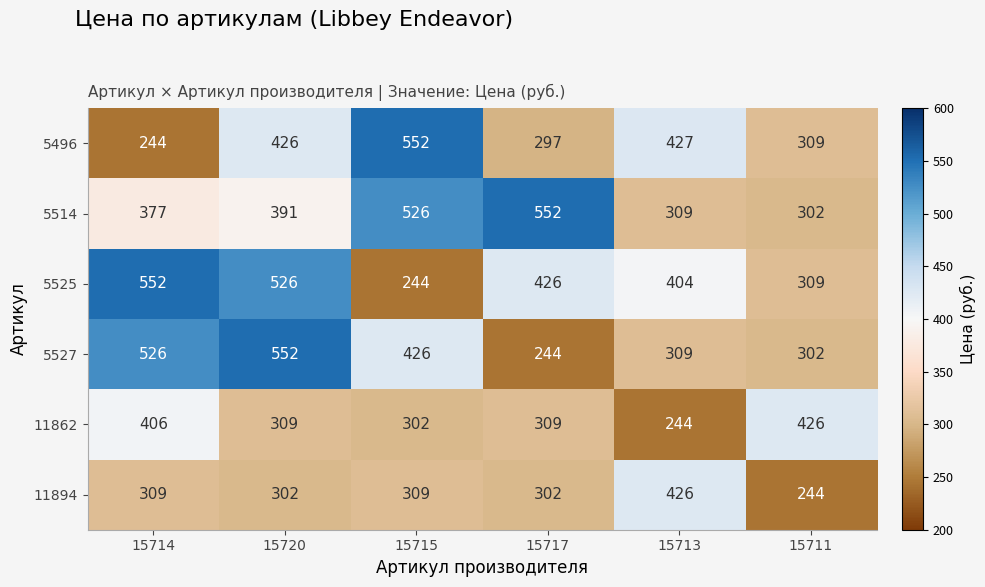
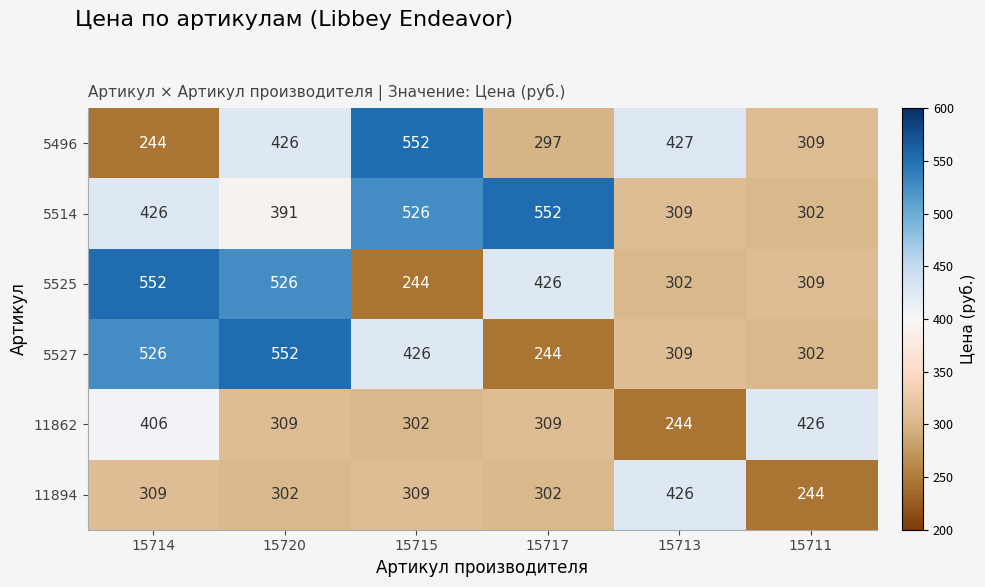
5514, 15714: 377 -> 426
5525, 15713: 404 -> 302
